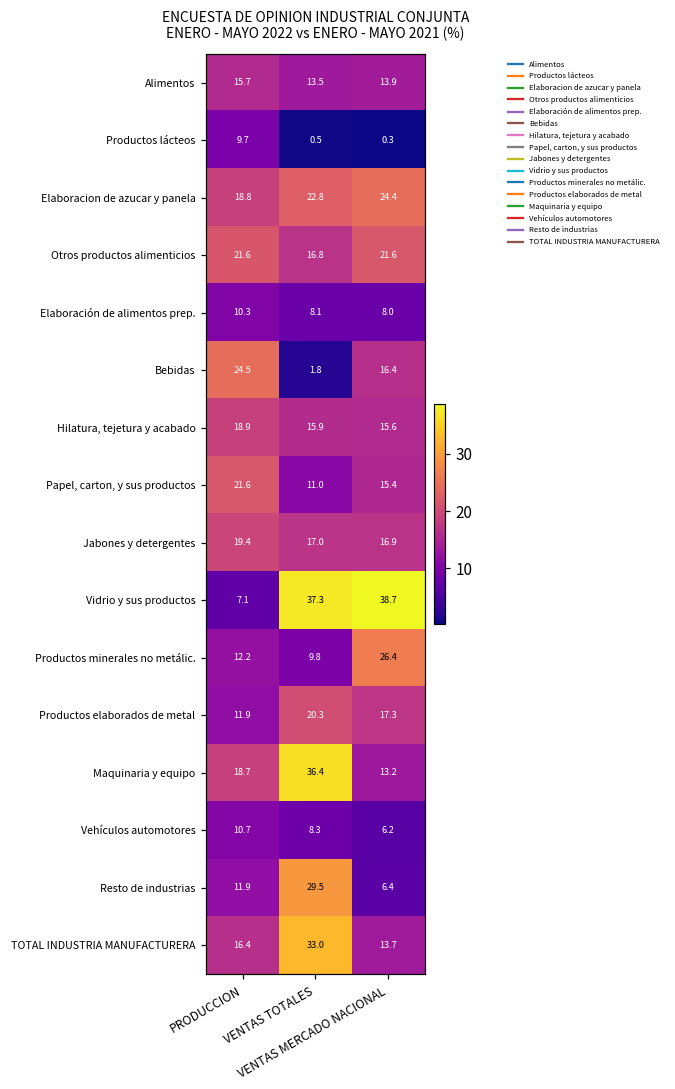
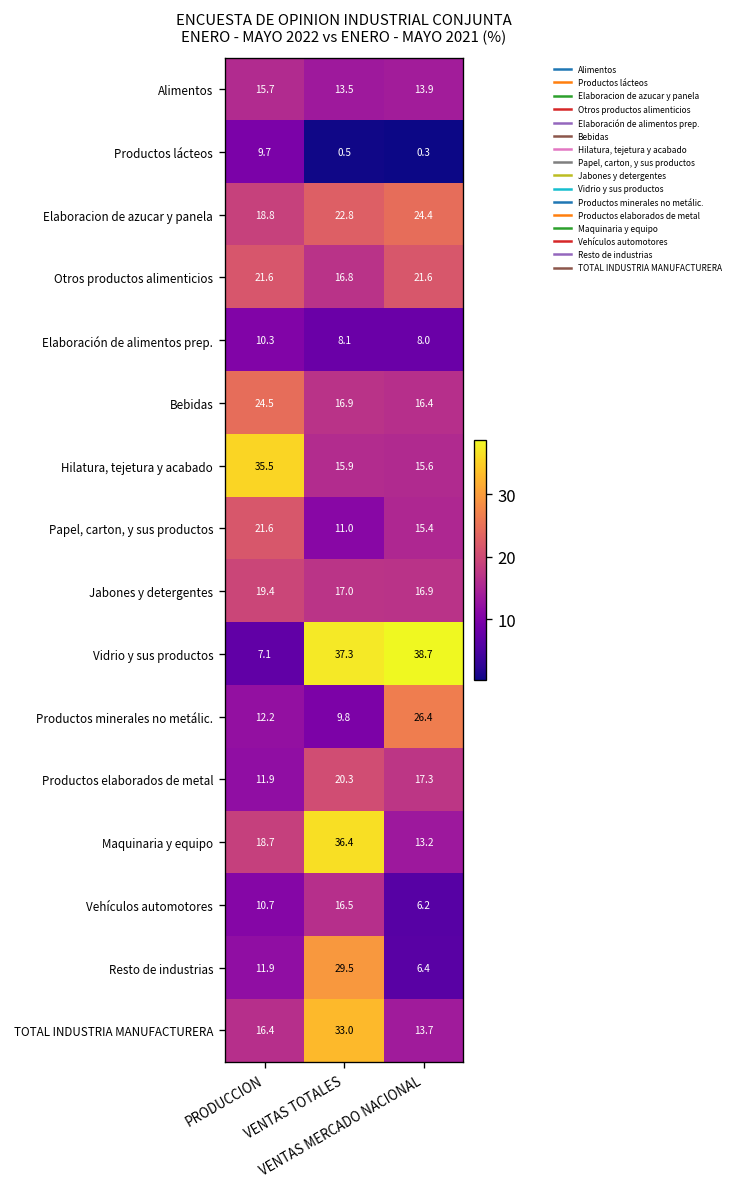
Bebidas, VENTAS TOTALES: 1.8 -> 16.9
Hilatura, tejetura y acabado, PRODUCCION: 18.9 -> 35.5
Vehículos automotores, VENTAS TOTALES: 8.3 -> 16.5
